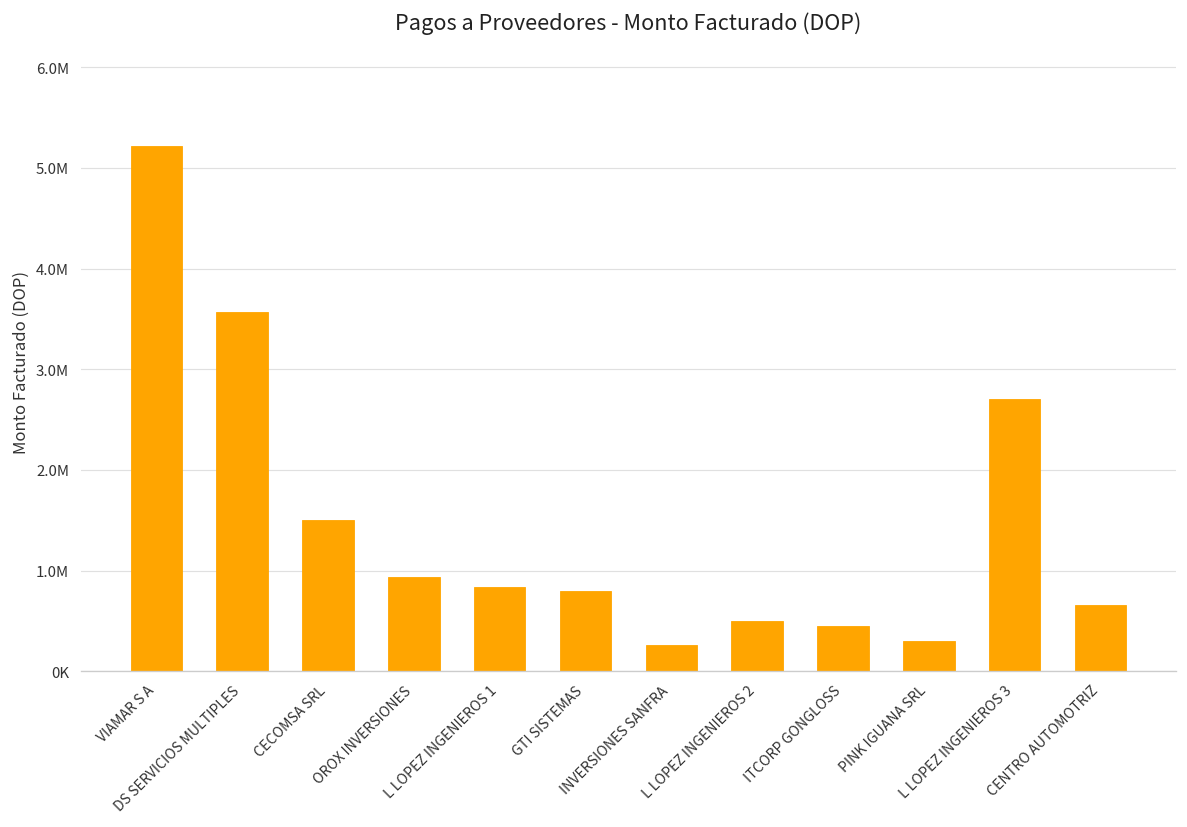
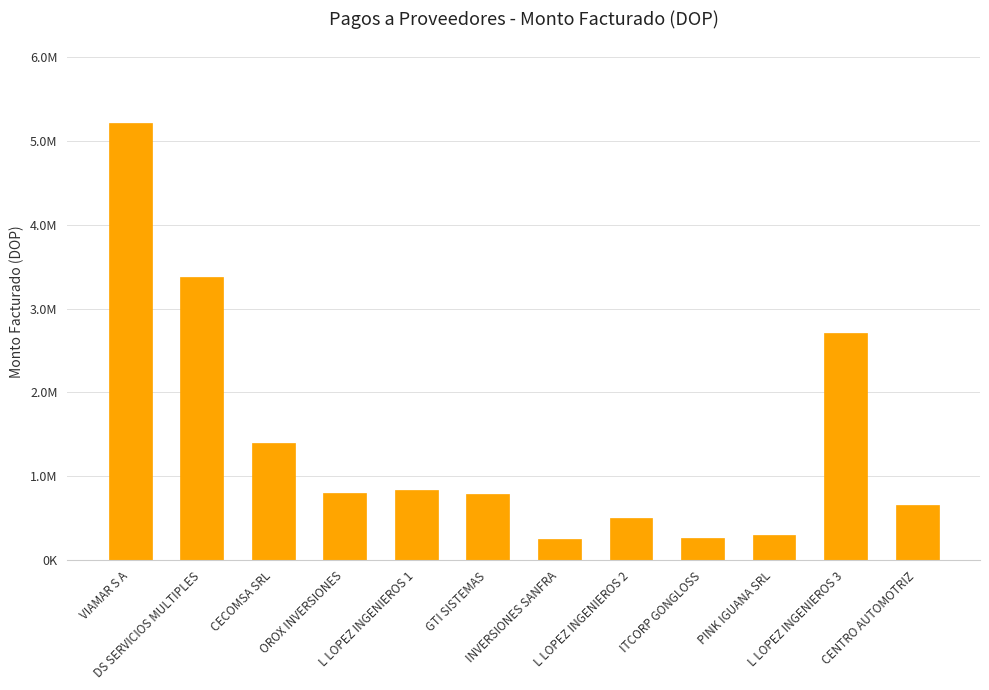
DS SERVICIOS MULTIPLES: 3600000 -> 3400000
CECOMSA SRL: 1500000 -> 1400000
OROX INVERSIONES: 900000 -> 800000
ITCORP GONGLOSS: 500000 -> 300000
